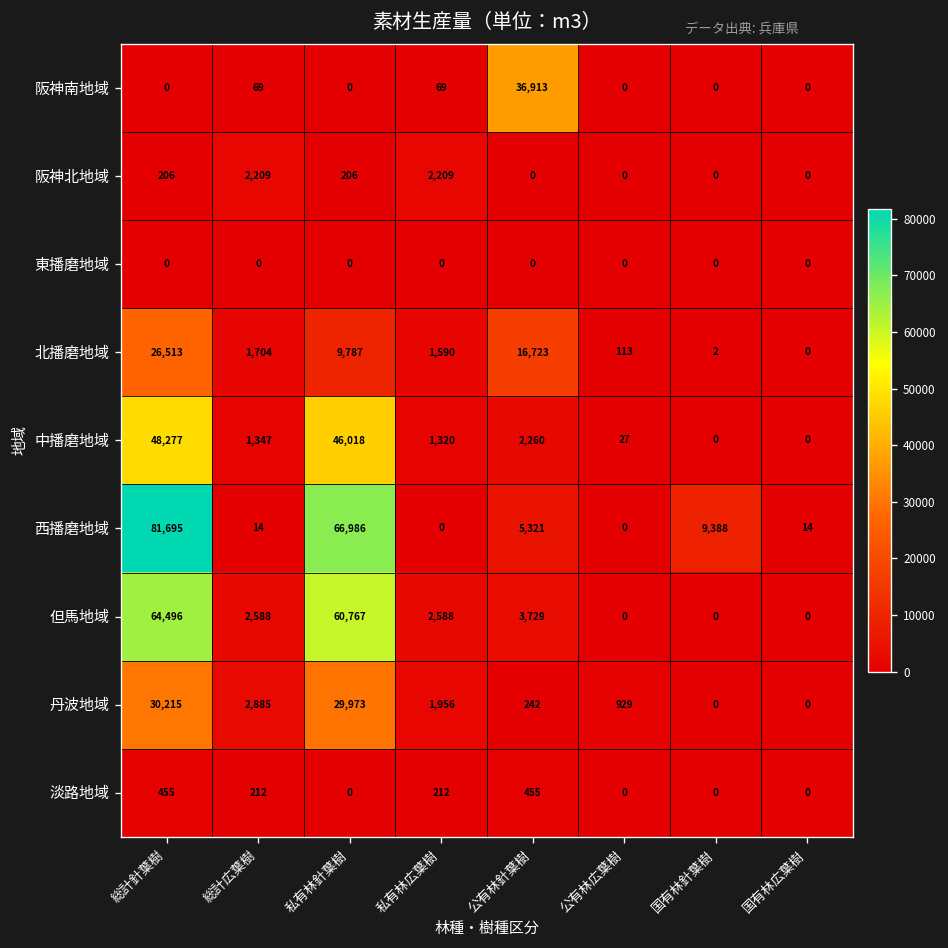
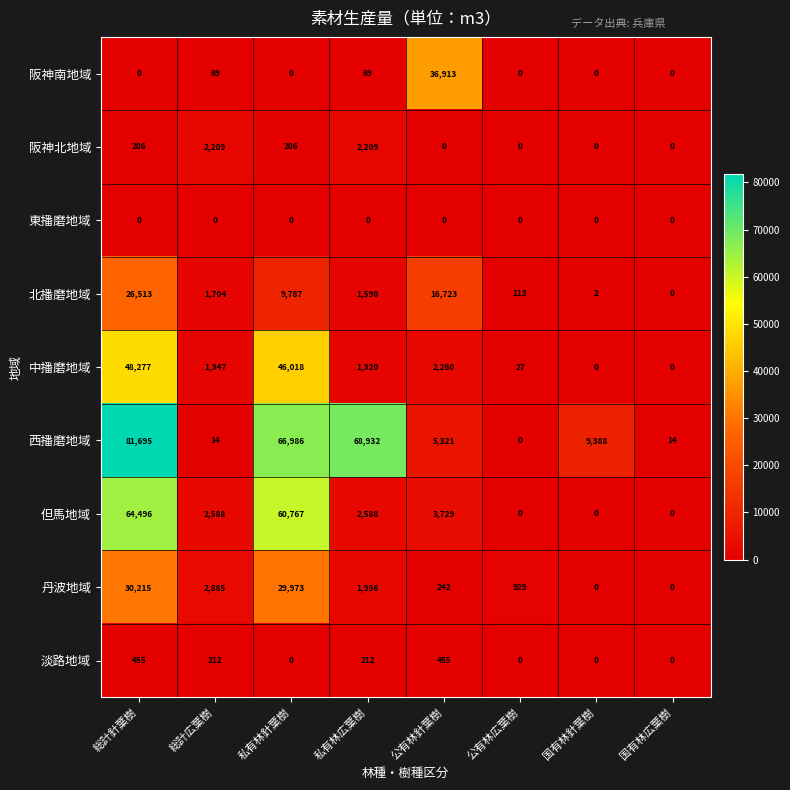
西播磨地域, 私有林広葉樹: 0 -> 68,932
